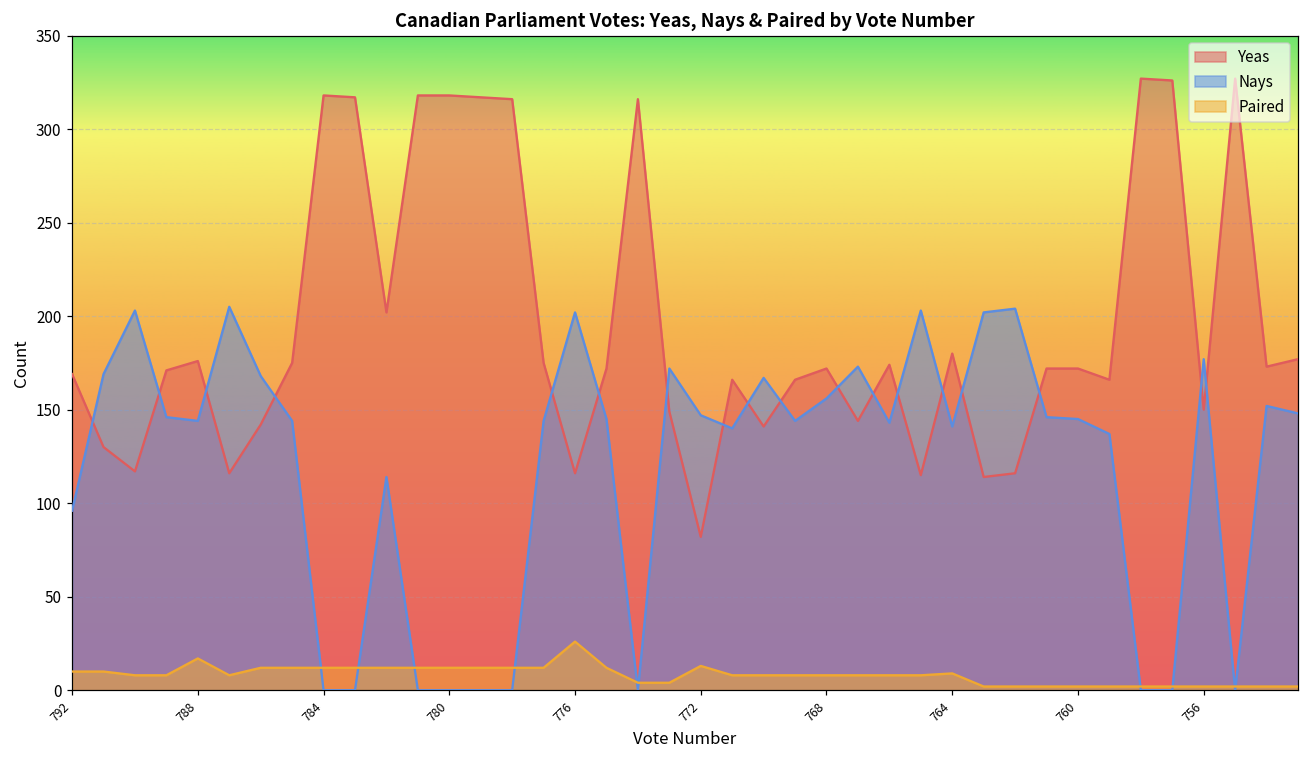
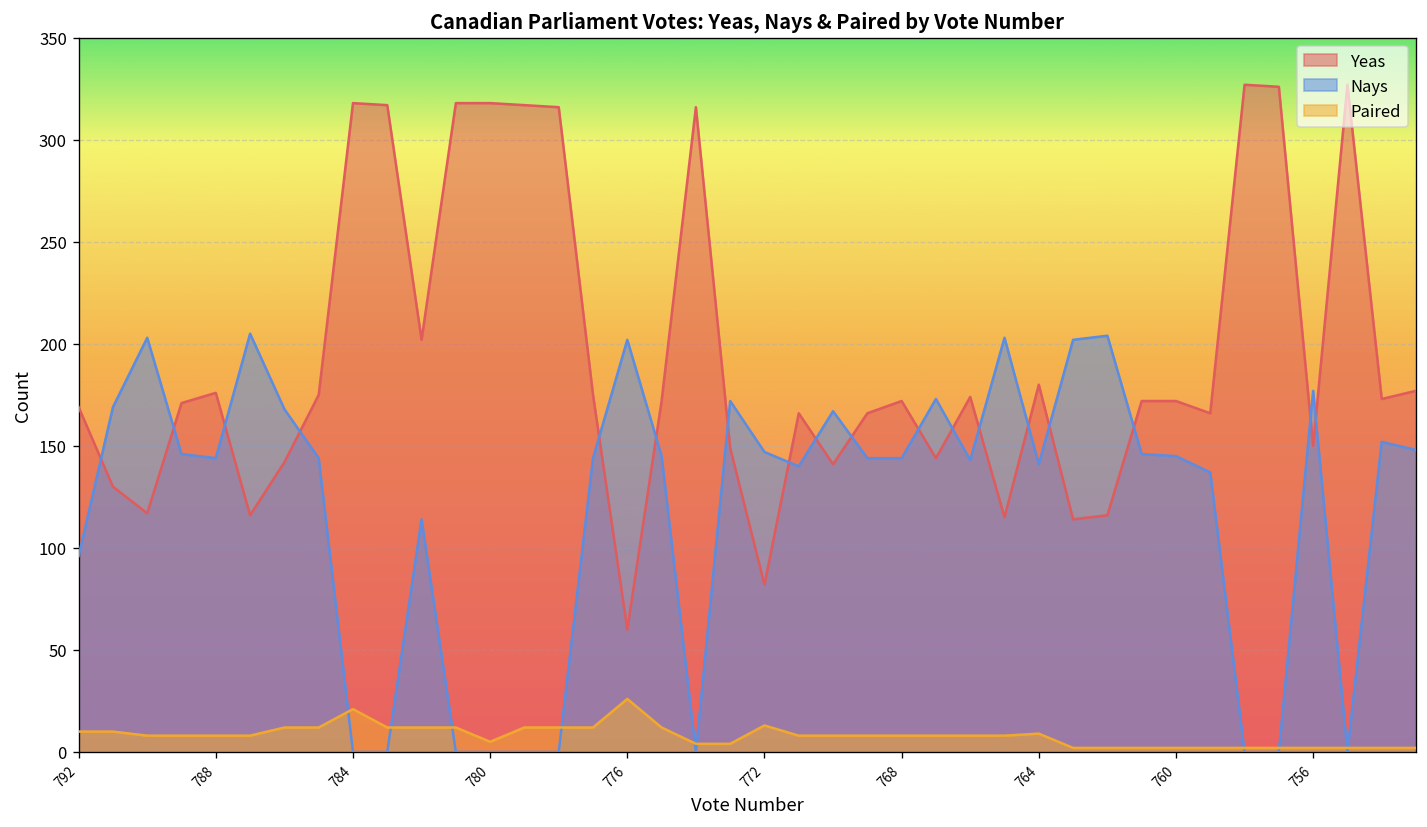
Paired, 788: 17 -> 8
Paired, 784: 12 -> 21
Paired, 780: 12 -> 5
Yeas, 776: 116 -> 60
Nays, 768: 156 -> 144
